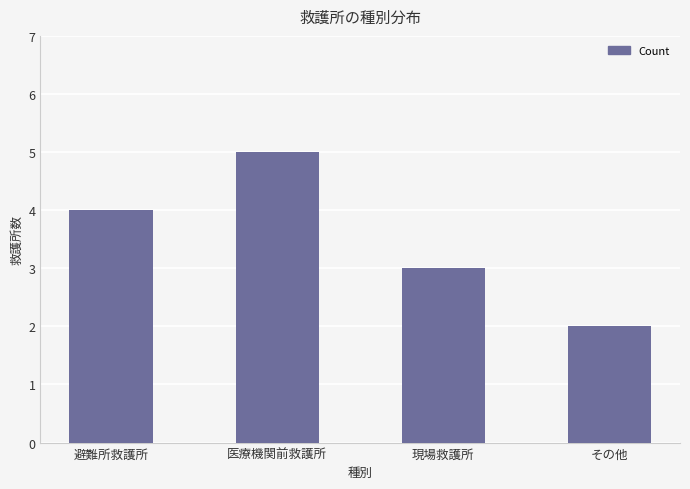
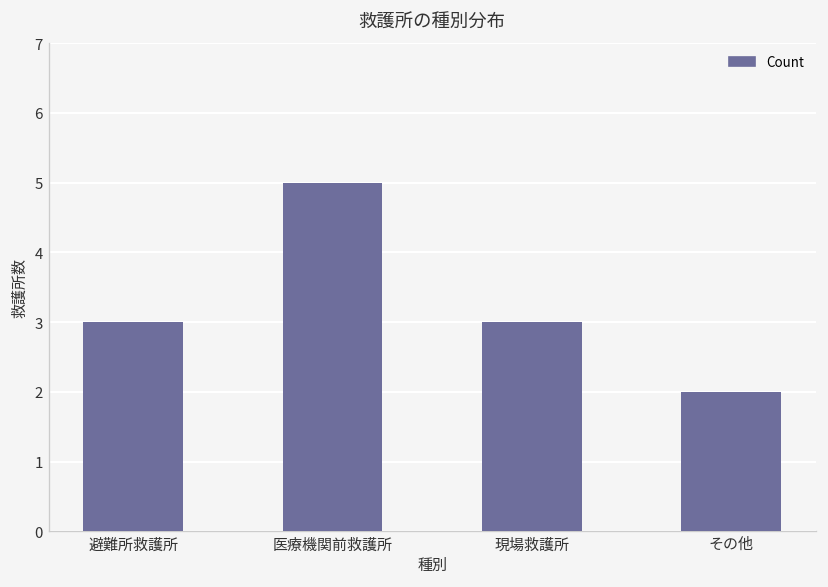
避難所救護所: 4 -> 3
